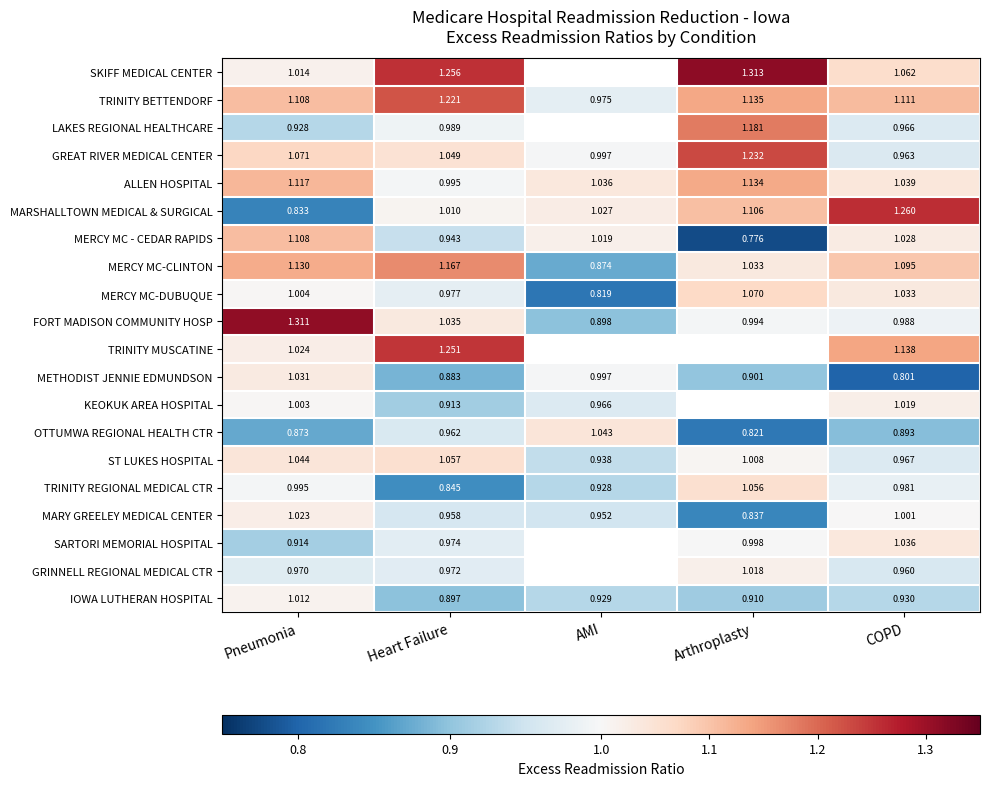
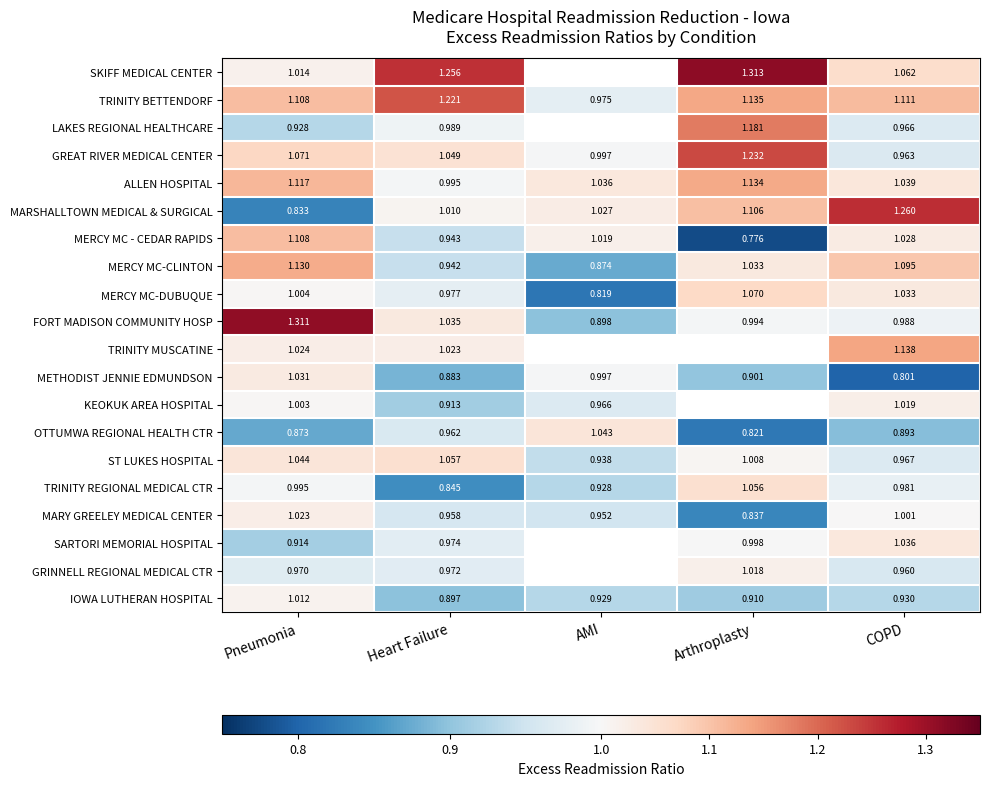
MERCY MC-CLINTON, Heart Failure: 1.167 -> 0.942
TRINITY MUSCATINE, Heart Failure: 1.251 -> 1.023
